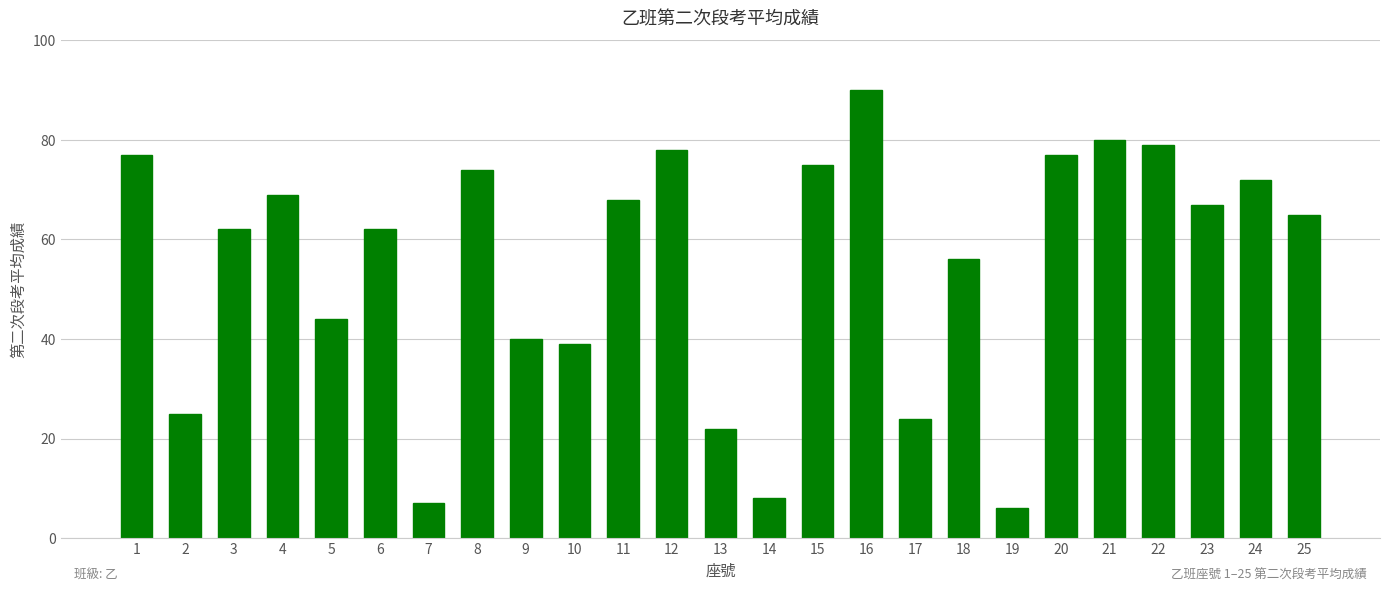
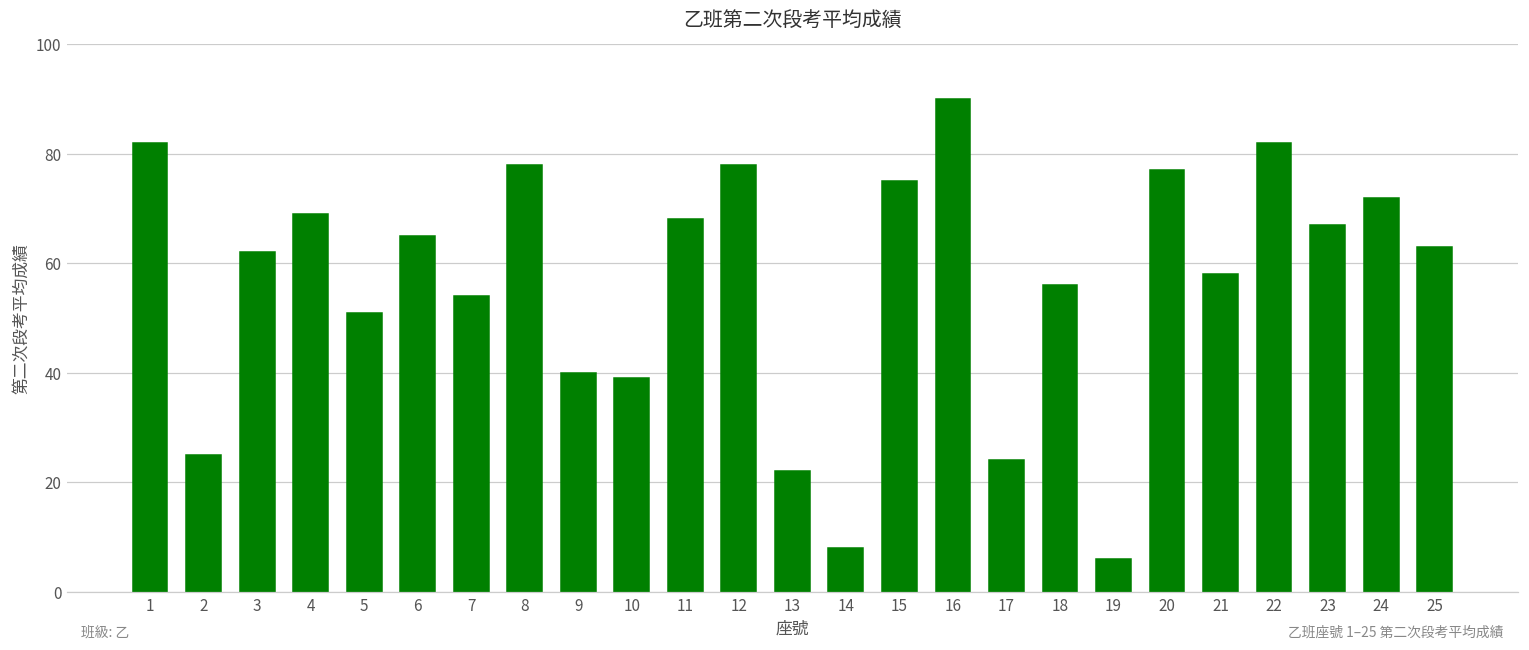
1: 77 -> 82
5: 44 -> 51
6: 62 -> 65
7: 7 -> 54
8: 74 -> 78
21: 80 -> 58
22: 79 -> 82
25: 65 -> 63
